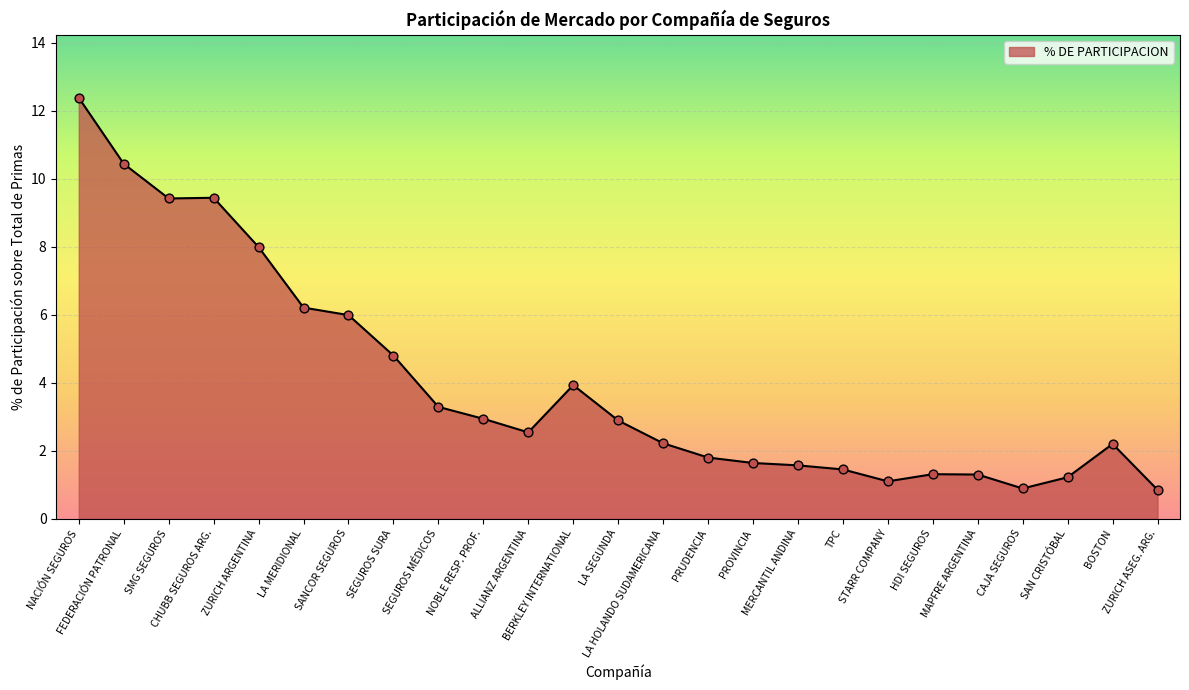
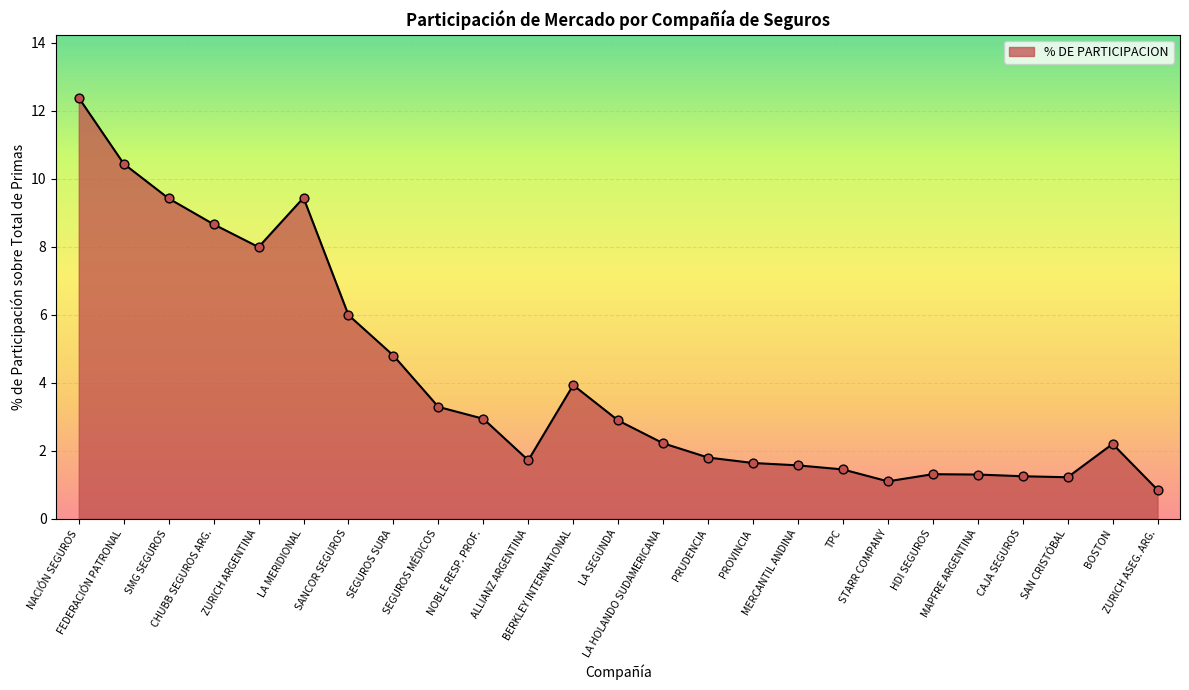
CHUBB SEGUROS ARG.: 9.4 -> 8.7
LA MERIDIONAL: 6.2 -> 9.4
ALLIANZ ARGENTINA: 2.5 -> 1.7
CAJA SEGUROS: 0.9 -> 1.3
